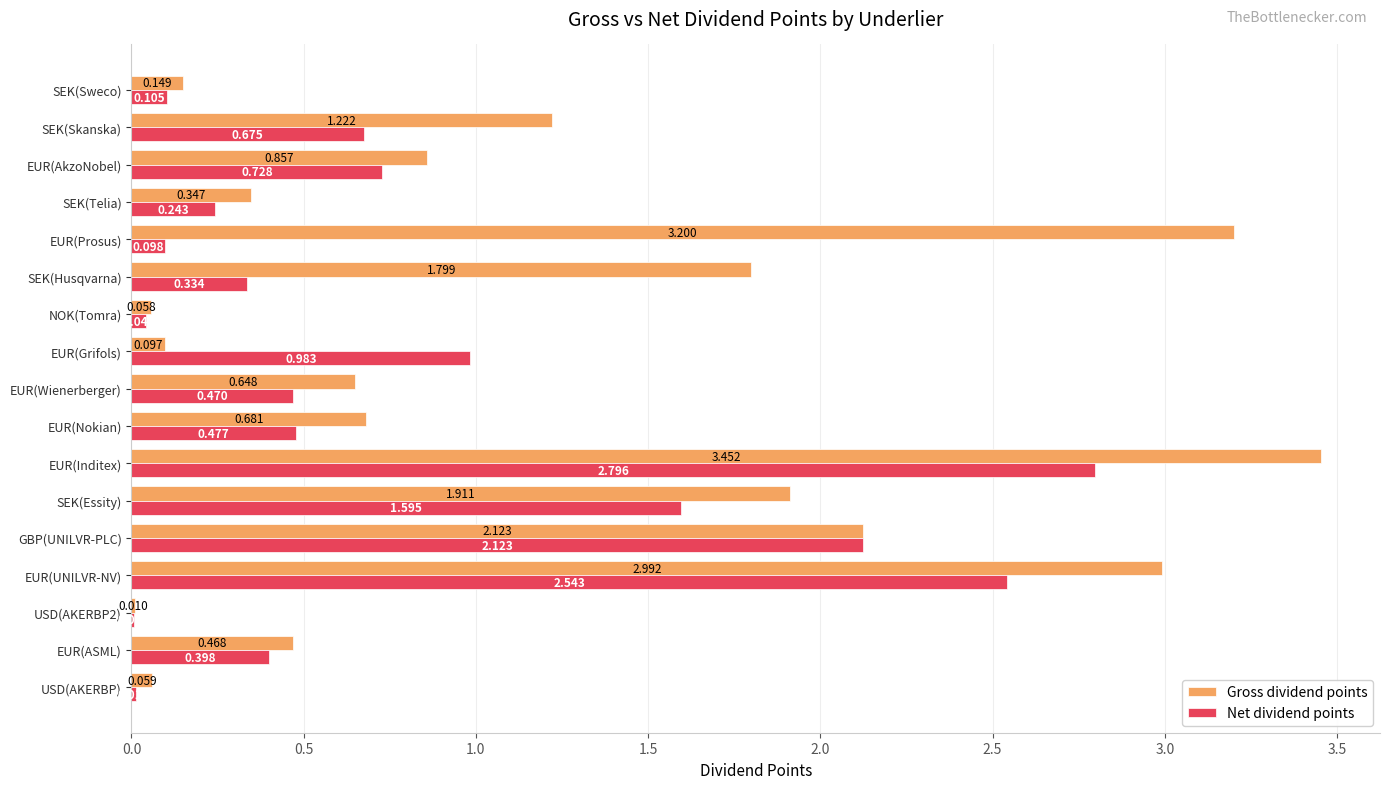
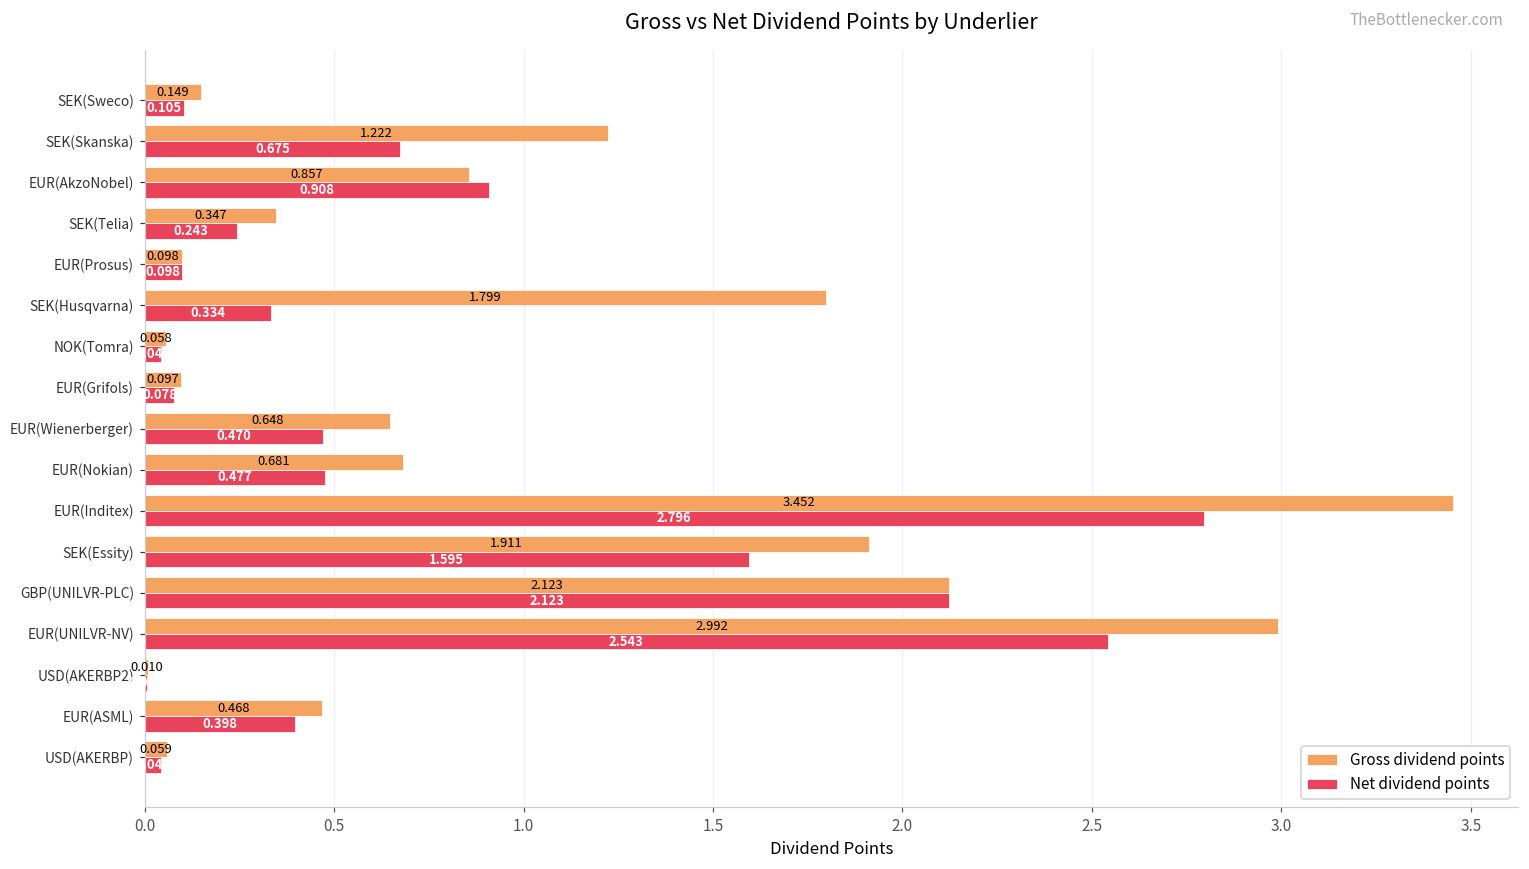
Net dividend points, EUR(AkzoNobel): 0.728 -> 0.908
Gross dividend points, EUR(Prosus): 3.200 -> 0.098
Net dividend points, EUR(Grifols): 0.983 -> 0.078
Net dividend points, USD(AKERBP): 0.01 -> 0.04
